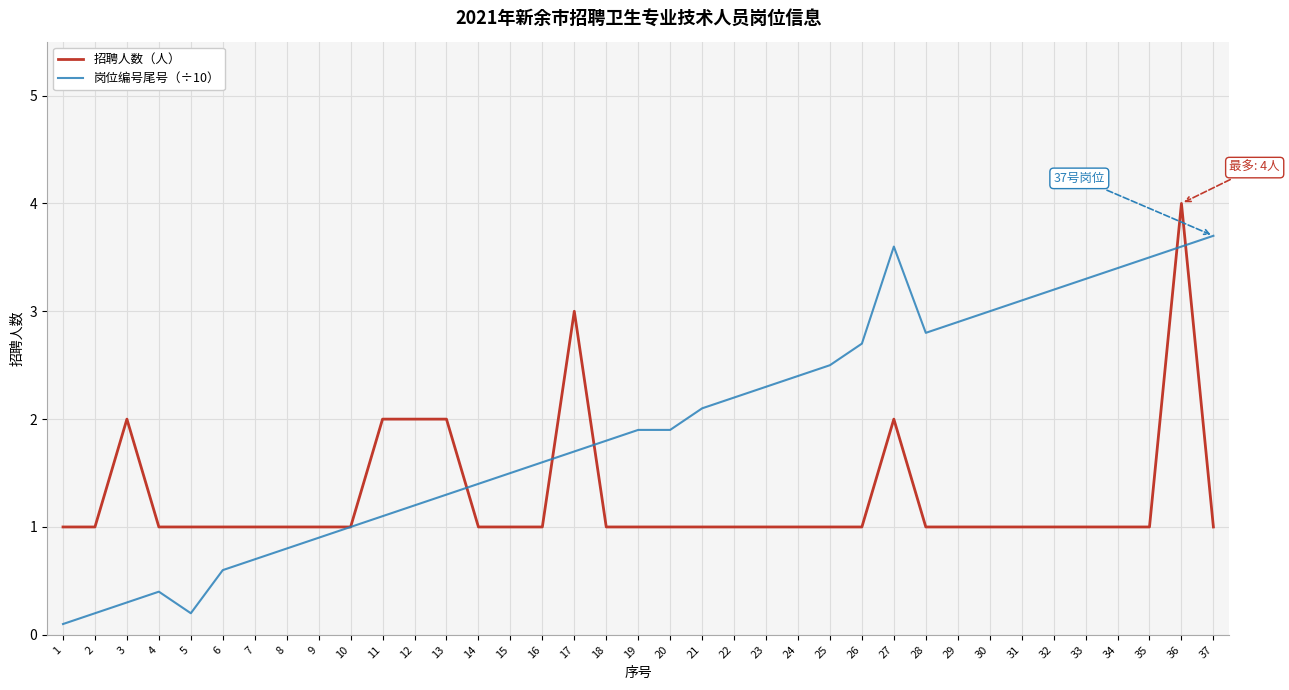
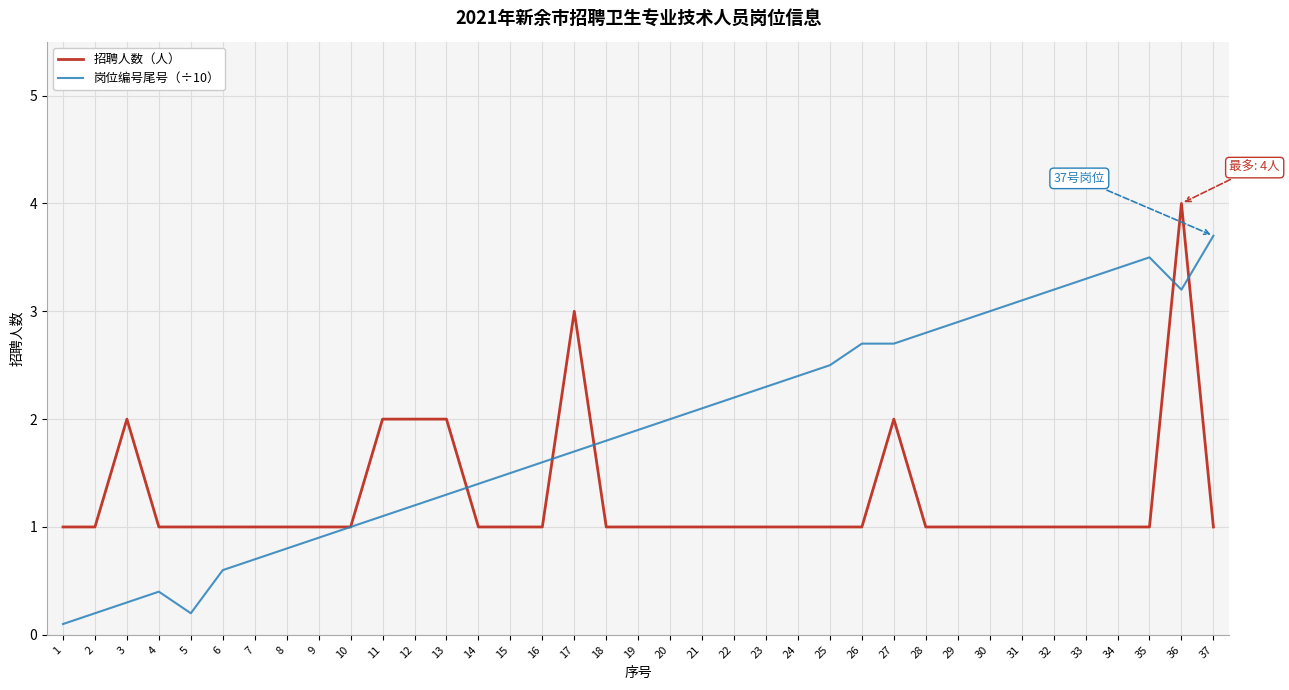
岗位编号尾号（÷10）, 20: 1.90 -> 2.00
岗位编号尾号（÷10）, 27: 3.60 -> 2.70
岗位编号尾号（÷10）, 36: 3.60 -> 3.20
